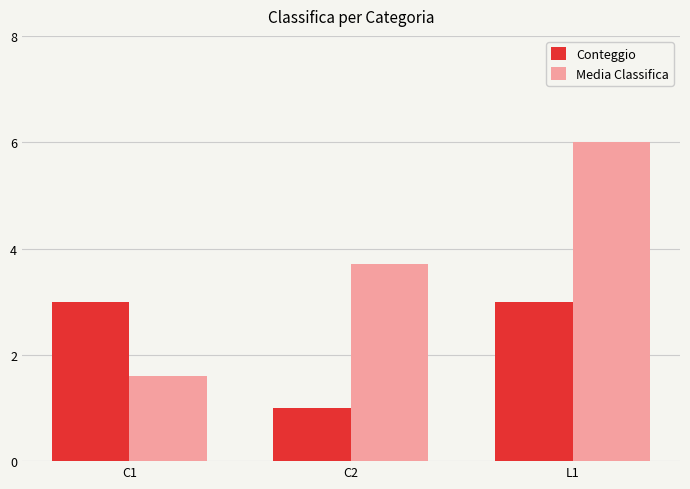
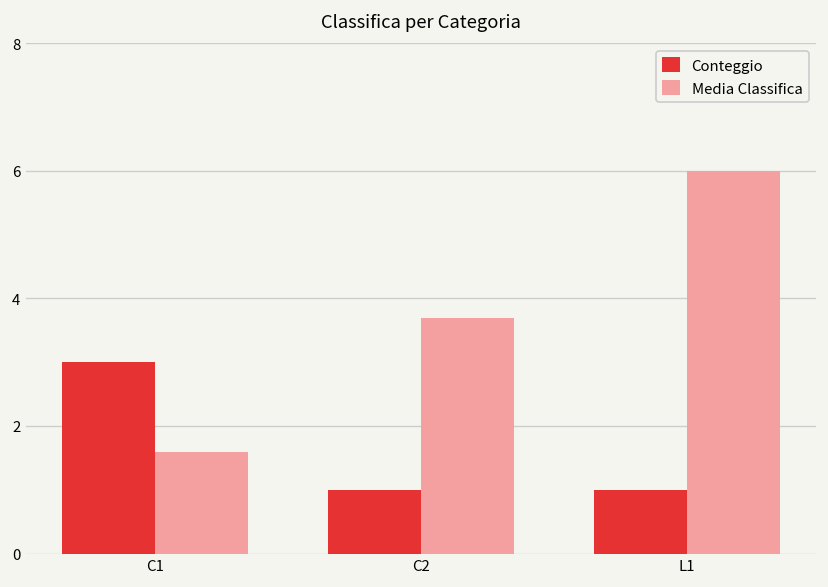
Conteggio, L1: 3 -> 1
